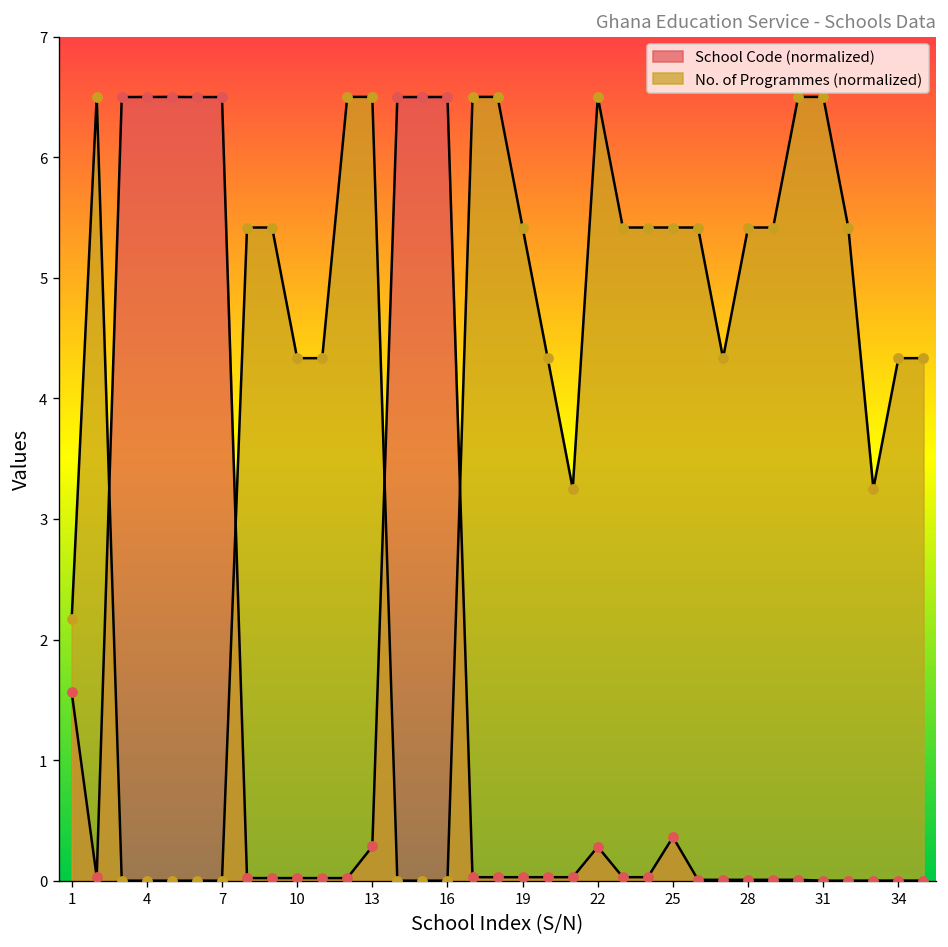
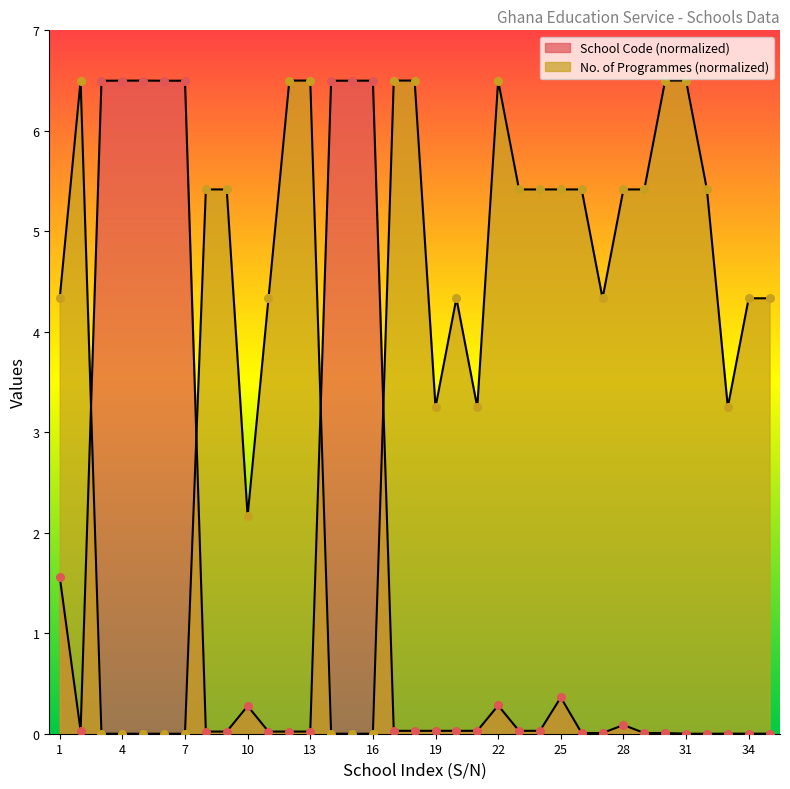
No. of Programmes (normalized), 1: 2.17 -> 4.33
School Code (normalized), 10: 0.02 -> 0.28
No. of Programmes (normalized), 10: 4.33 -> 2.17
School Code (normalized), 13: 0.28 -> 0.02
No. of Programmes (normalized), 19: 5.42 -> 3.25
School Code (normalized), 28: 0.01 -> 0.09
